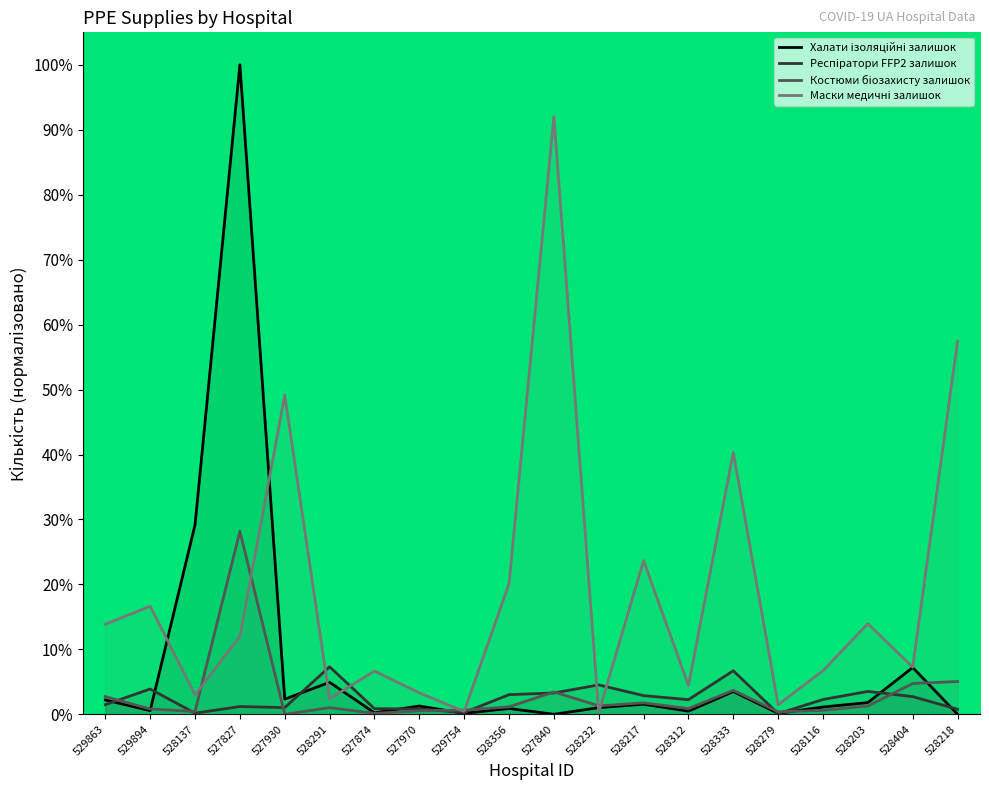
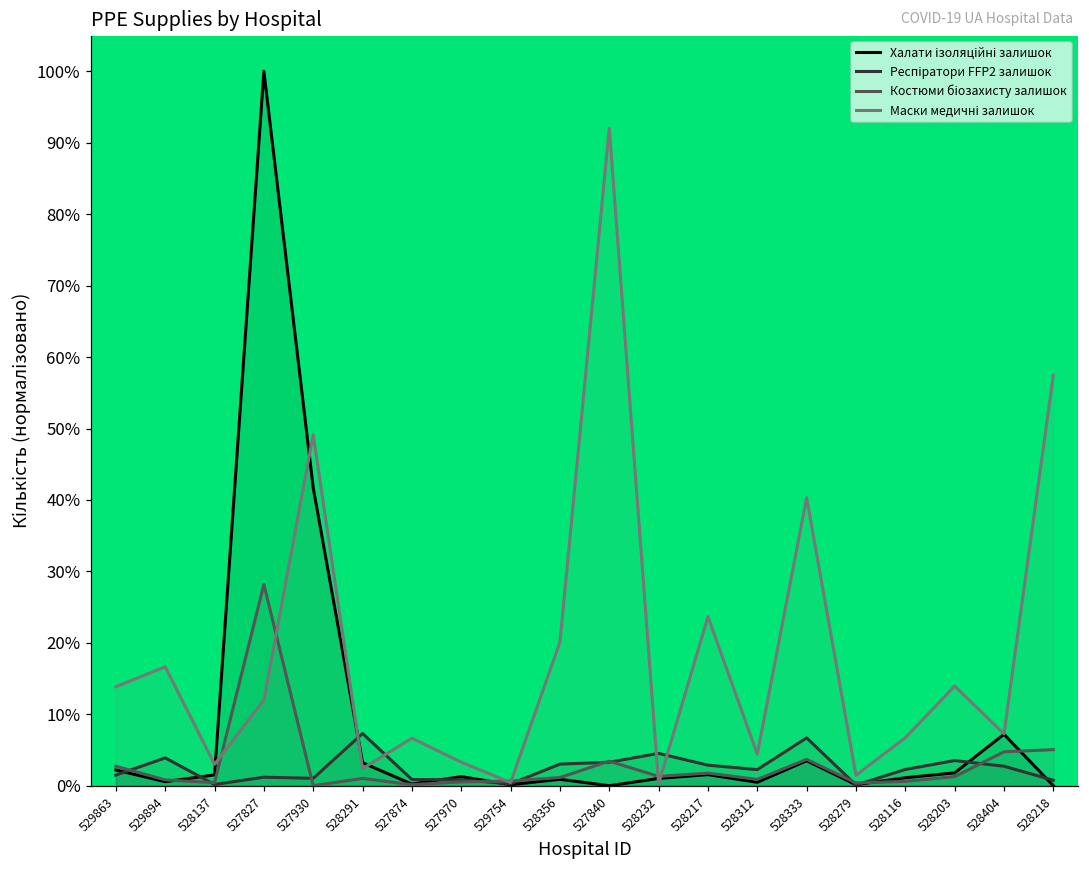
Халати ізоляційні залишок, 528137: 29% -> 2%
Халати ізоляційні залишок, 527930: 2% -> 42%
Халати ізоляційні залишок, 528291: 5% -> 3%
